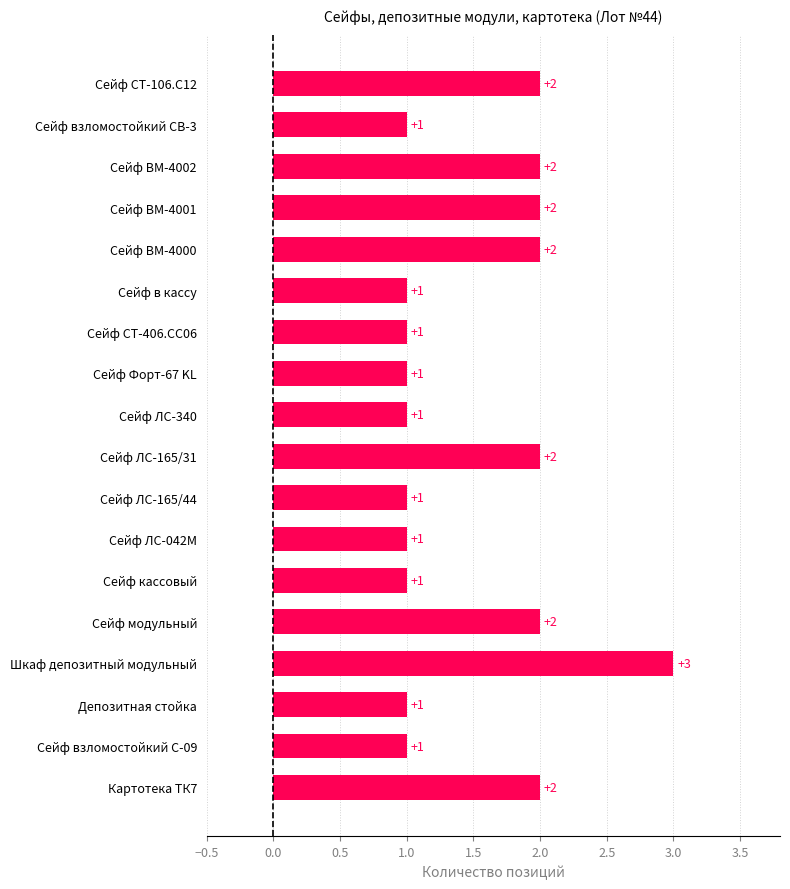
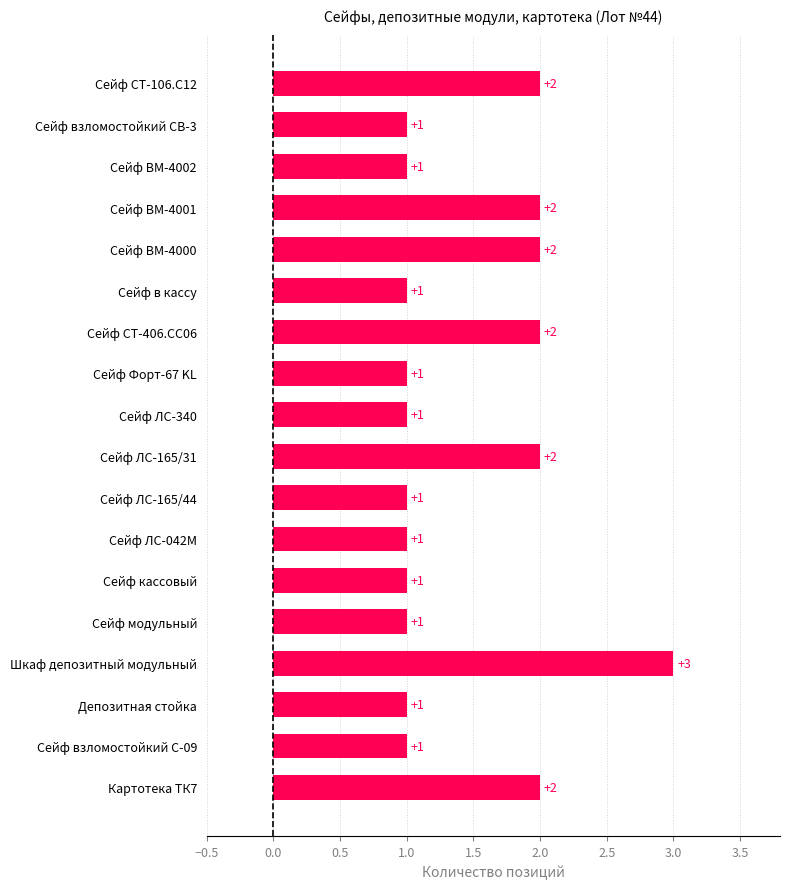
Сейф ВМ-4002: +2 -> +1
Сейф СТ-406.СС06: +1 -> +2
Сейф модульный: +2 -> +1
